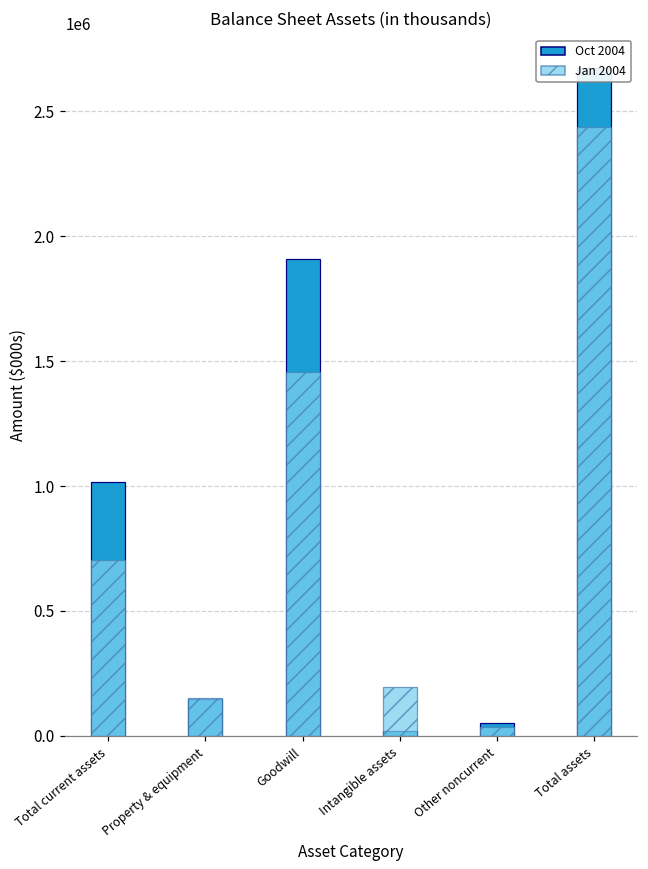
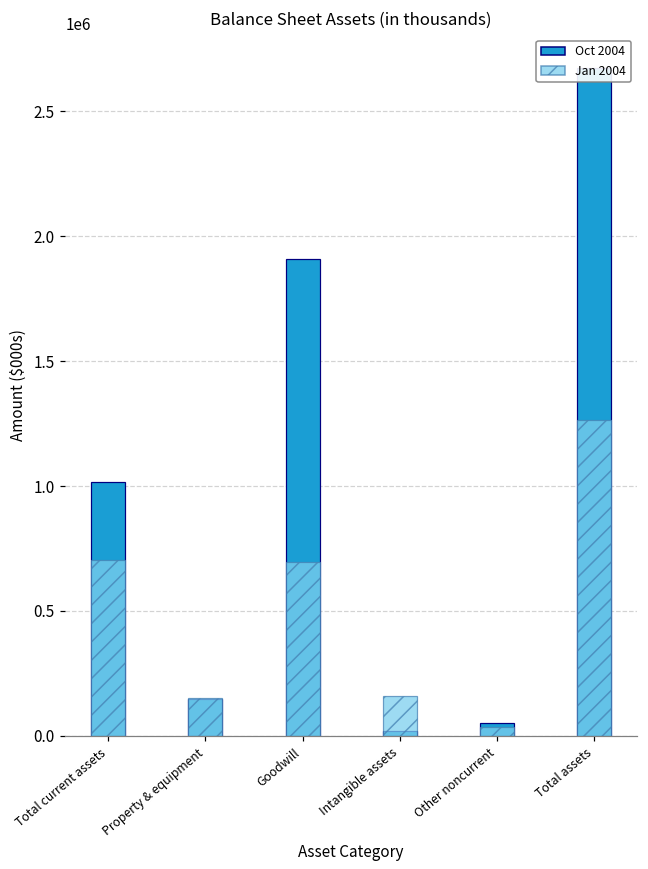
Jan 2004, Goodwill: 1460000 -> 700000
Jan 2004, Intangible assets: 200000 -> 160000
Jan 2004, Total assets: 2440000 -> 1260000
